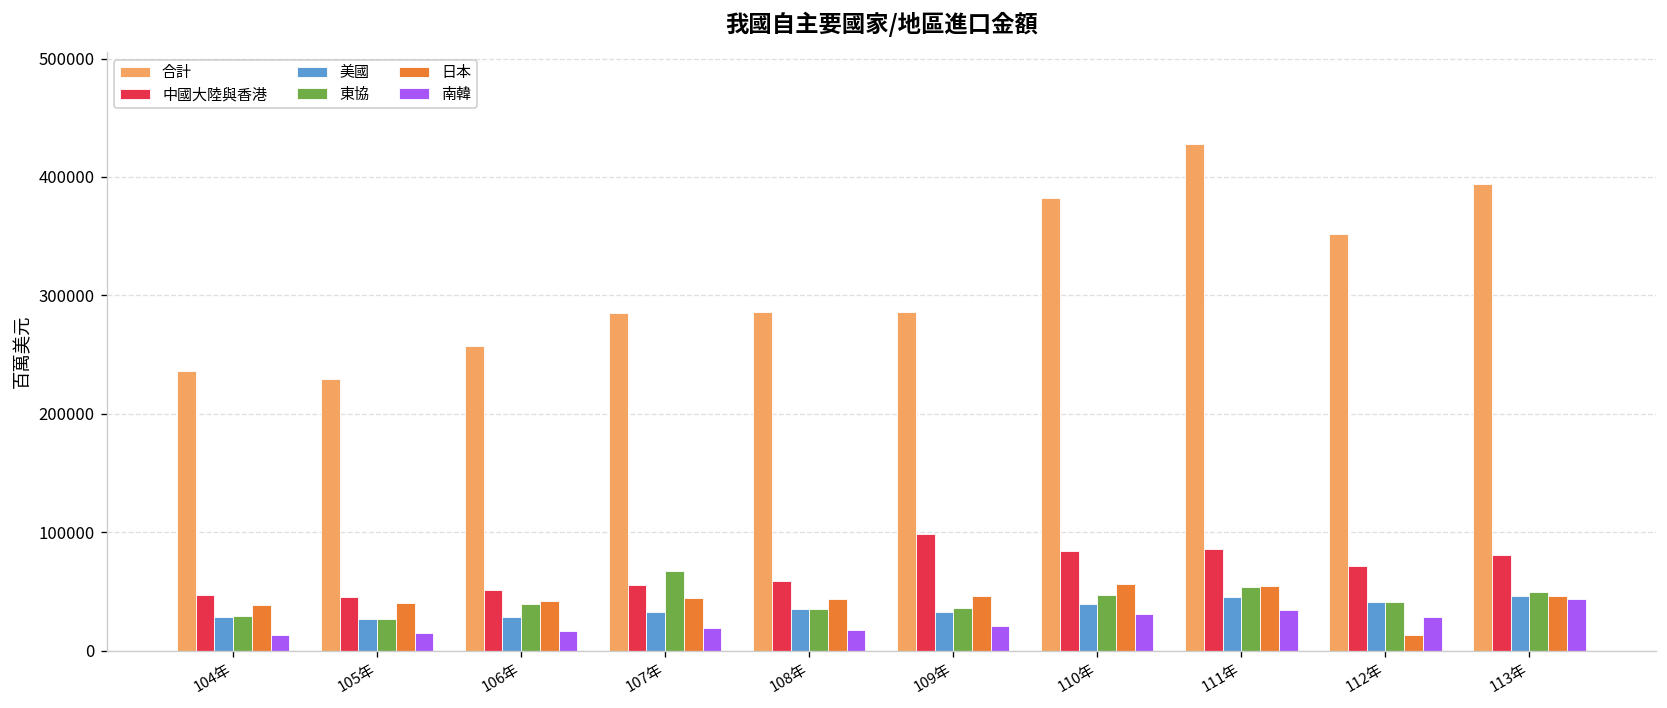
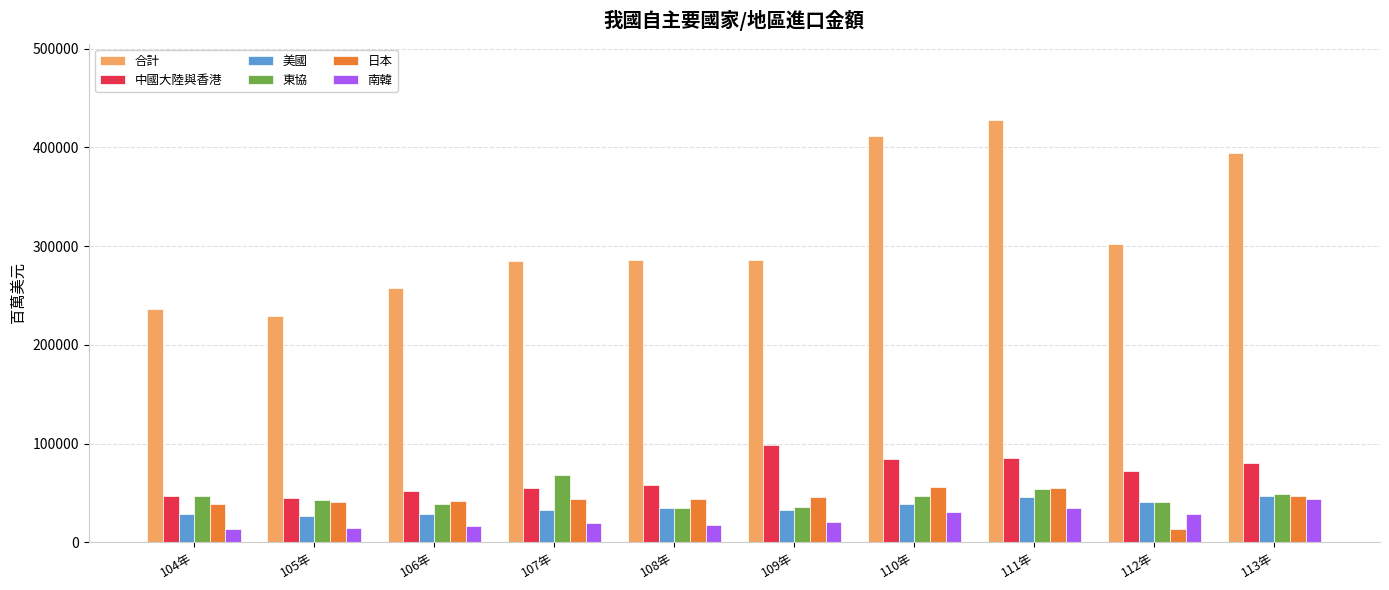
東協, 104年: 30000 -> 50000
東協, 105年: 30000 -> 40000
合計, 110年: 380000 -> 410000
合計, 112年: 350000 -> 300000
